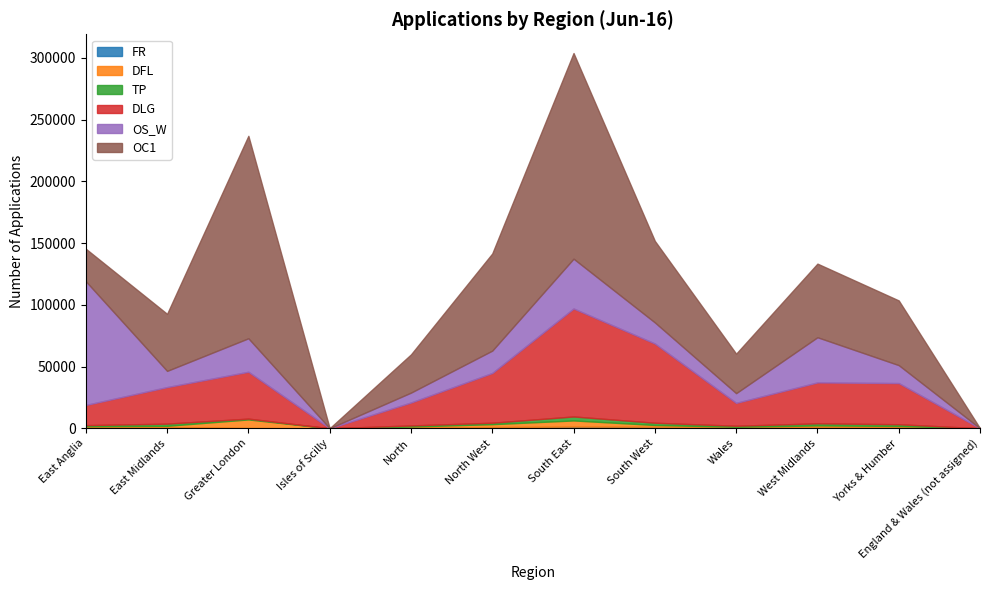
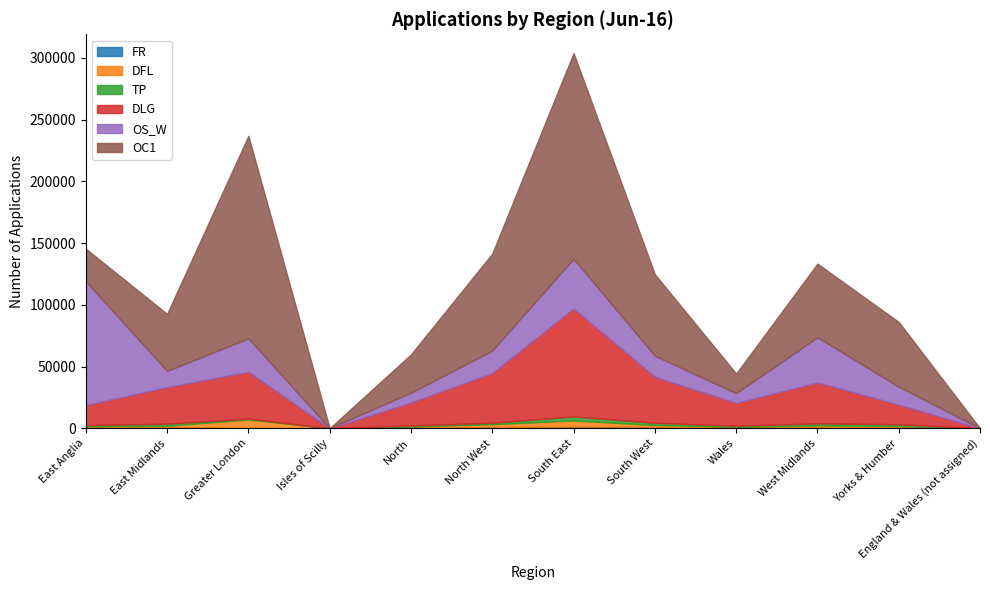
DLG, South West: 64000 -> 37000
OC1, Wales: 32000 -> 16000
DLG, Yorks & Humber: 33000 -> 16000
